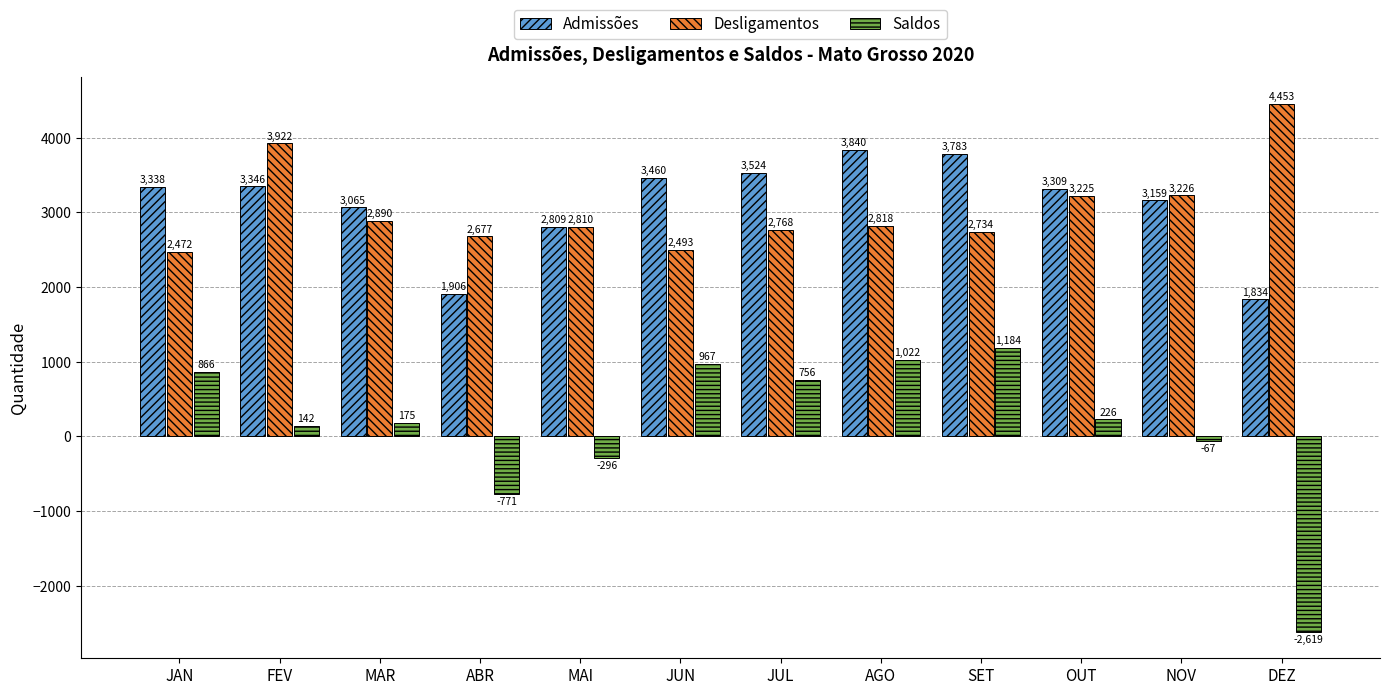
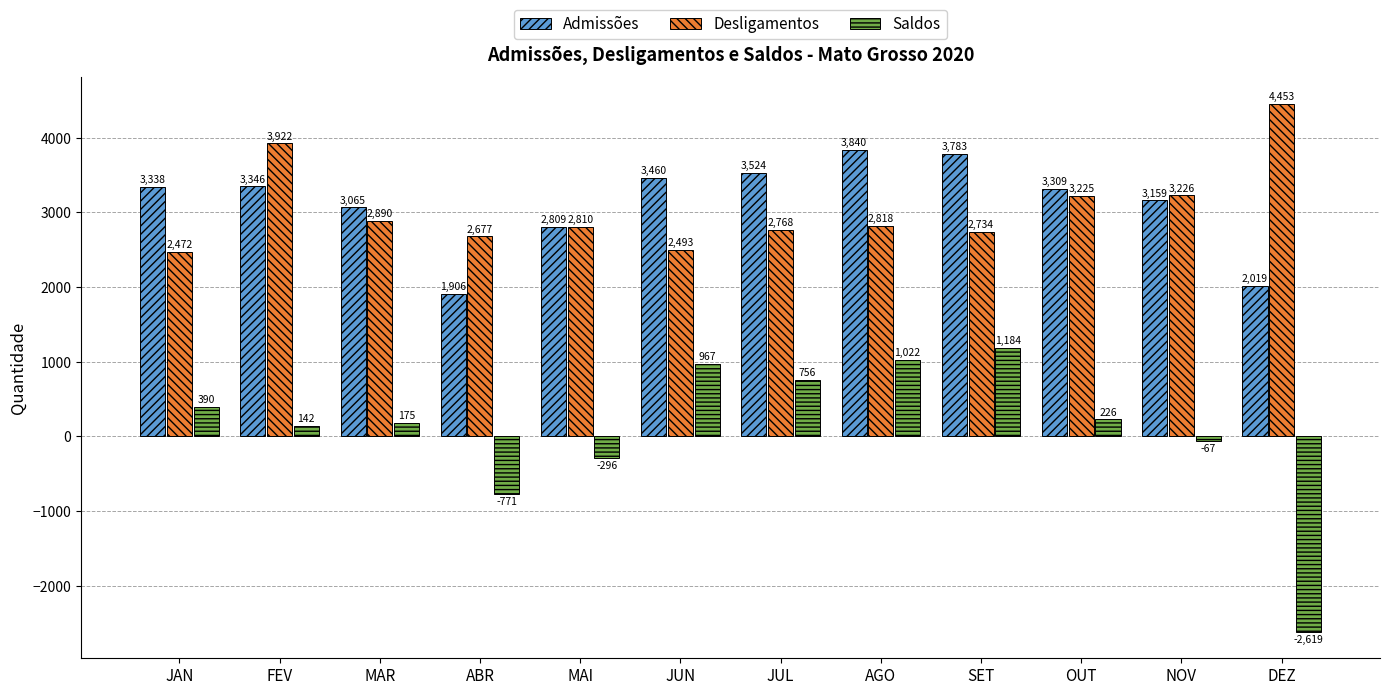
Saldos, JAN: 866 -> 390
Admissões, DEZ: 1,834 -> 2,019
